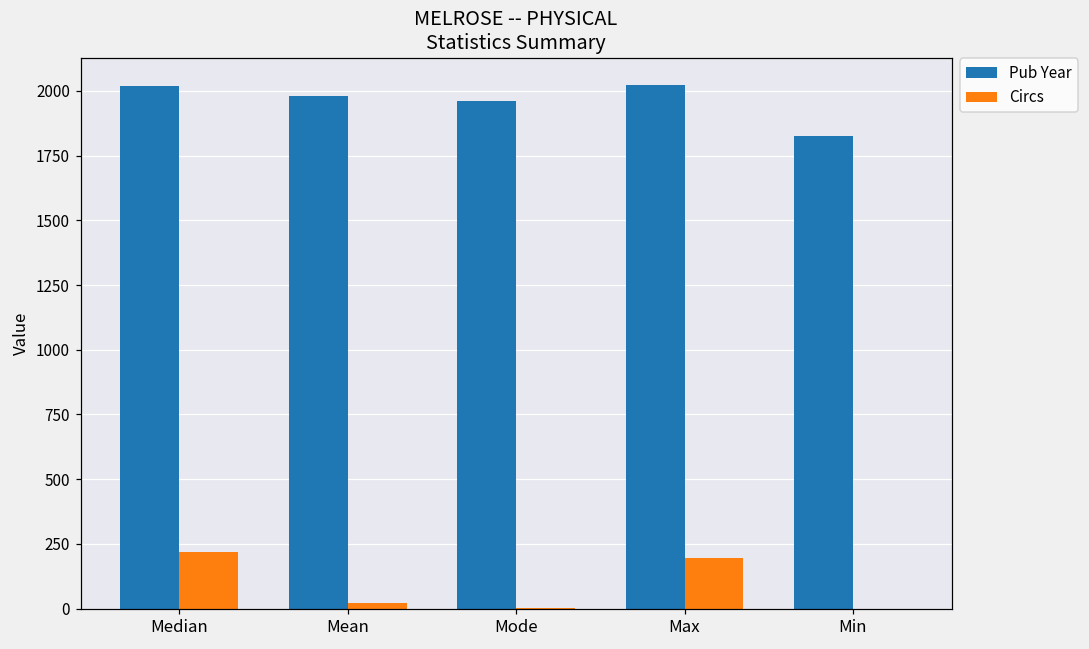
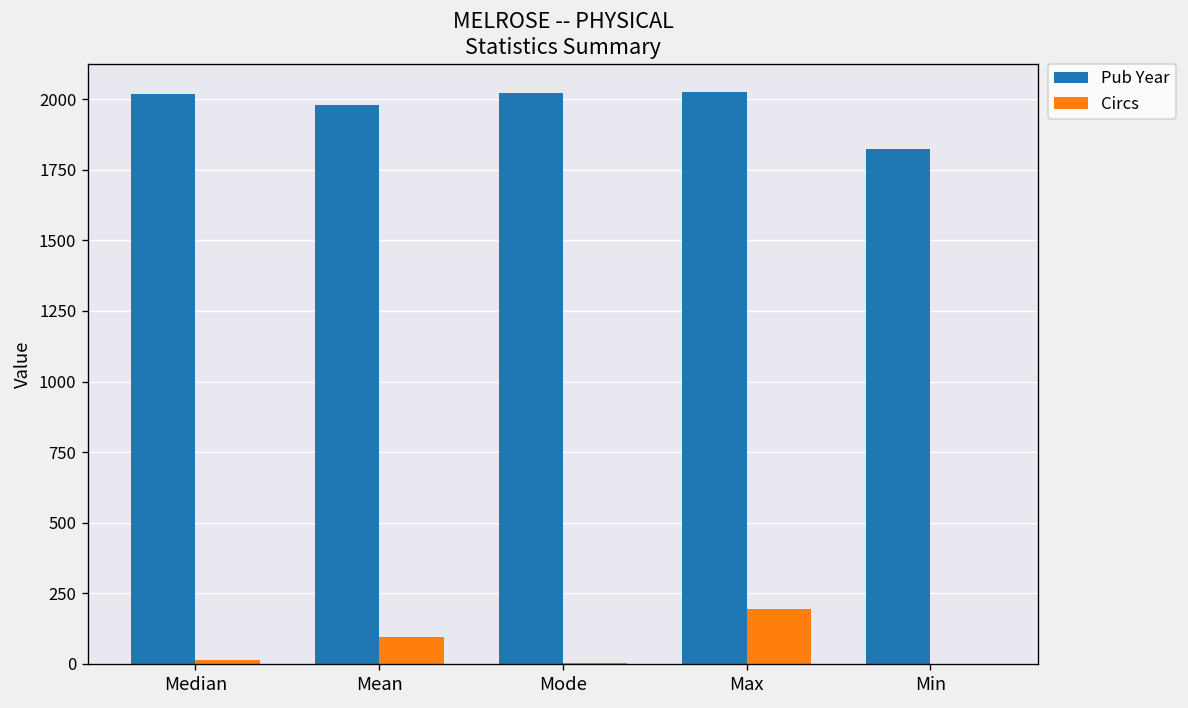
Circs, Median: 220 -> 20
Circs, Mean: 20 -> 100
Pub Year, Mode: 1960 -> 2020
